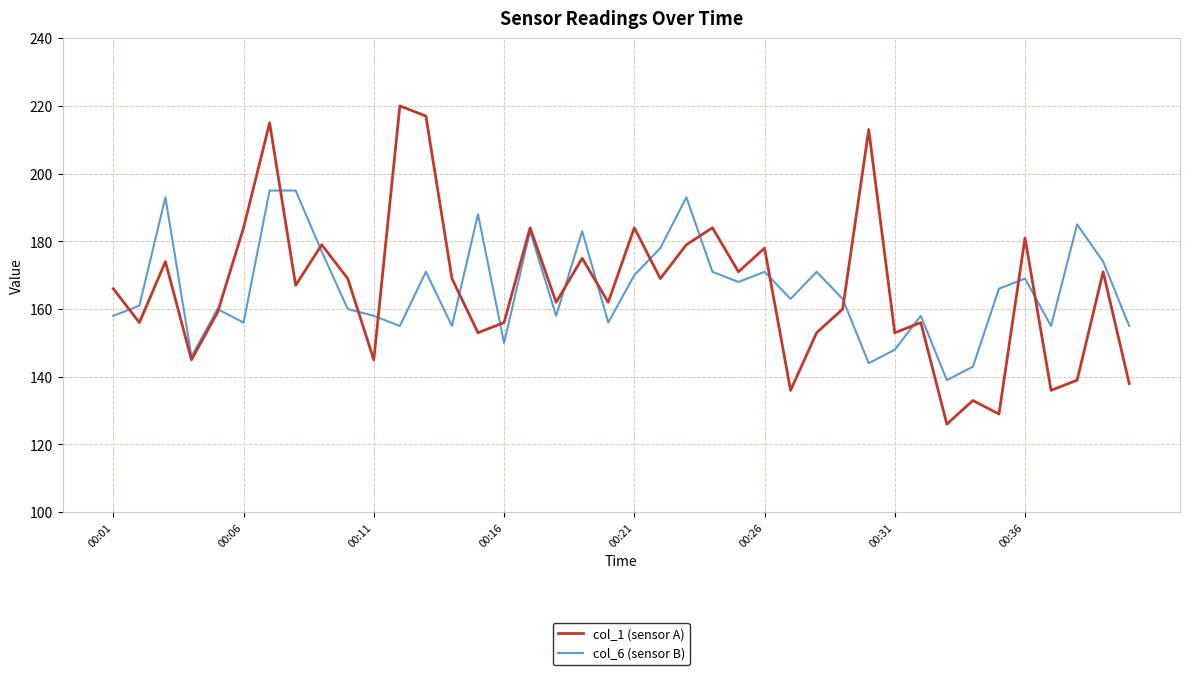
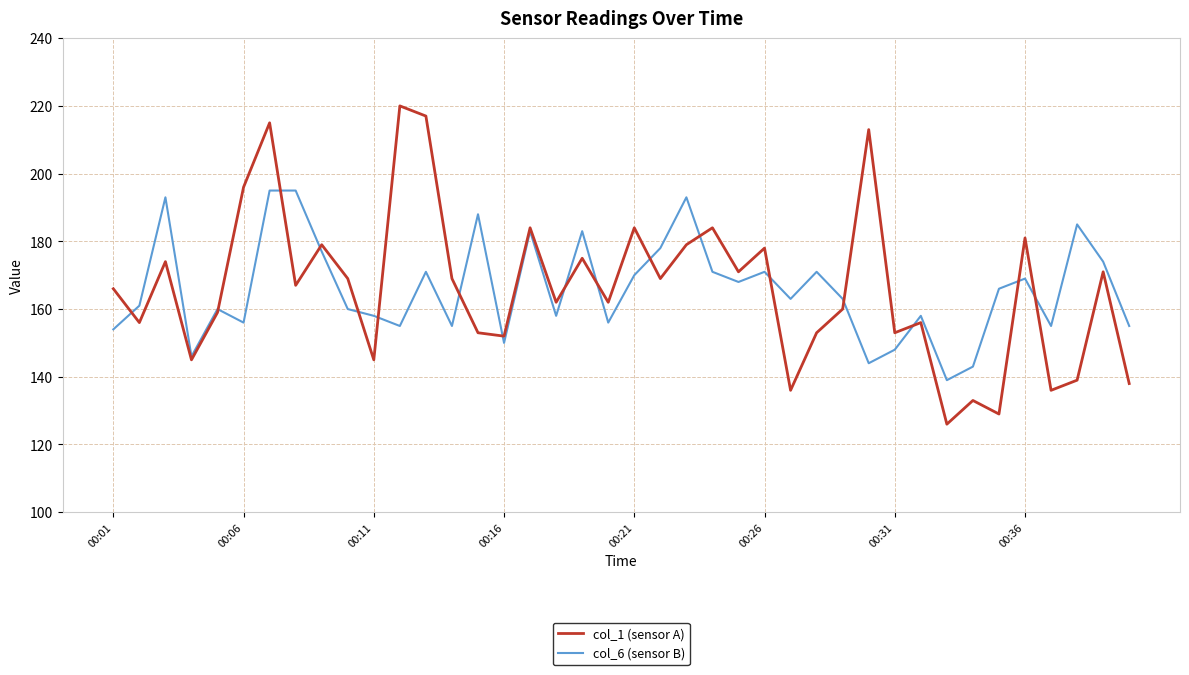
col_6 (sensor B), 00:01: 158 -> 154
col_1 (sensor A), 00:06: 184 -> 196
col_1 (sensor A), 00:16: 156 -> 152
